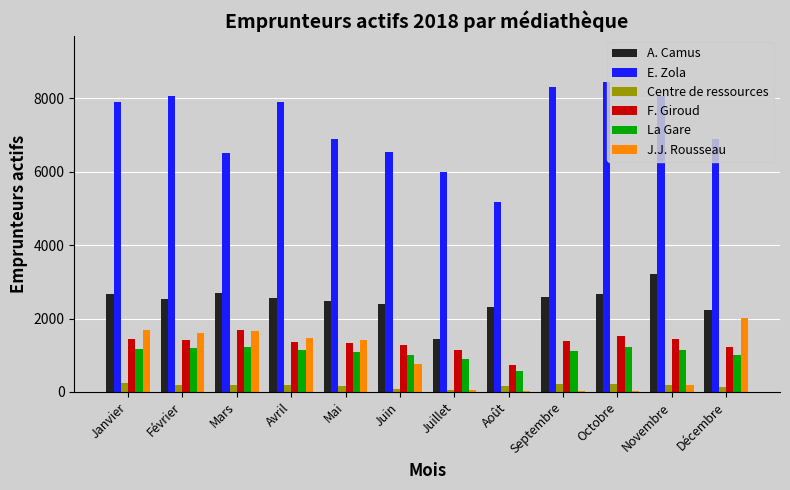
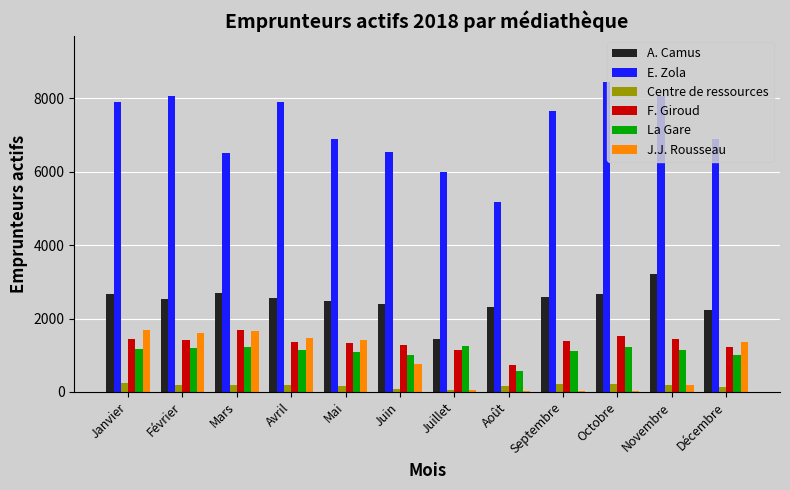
La Gare, Juillet: 900 -> 1300
E. Zola, Septembre: 8300 -> 7700
J.J. Rousseau, Décembre: 2000 -> 1300
